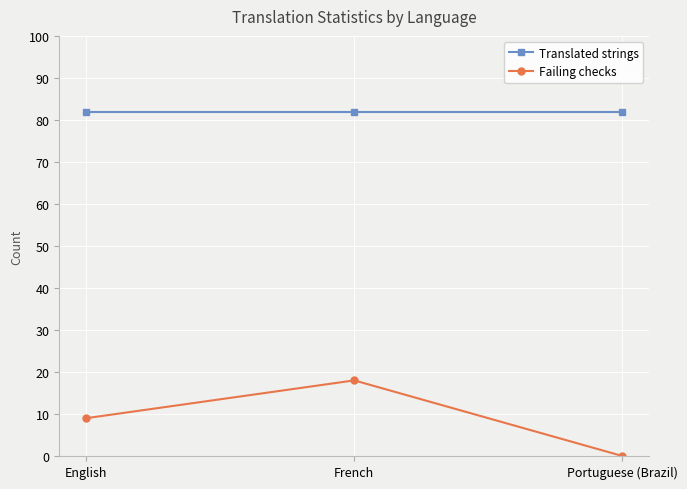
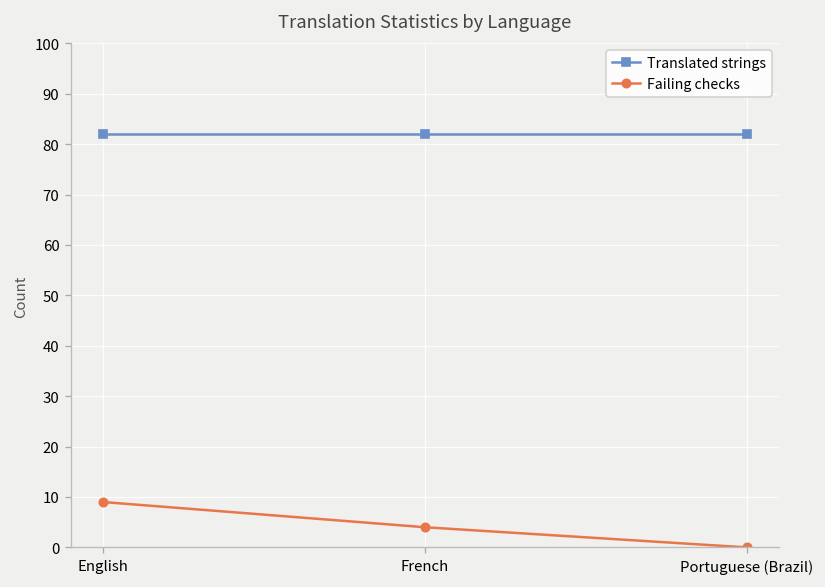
Failing checks, French: 18 -> 4
